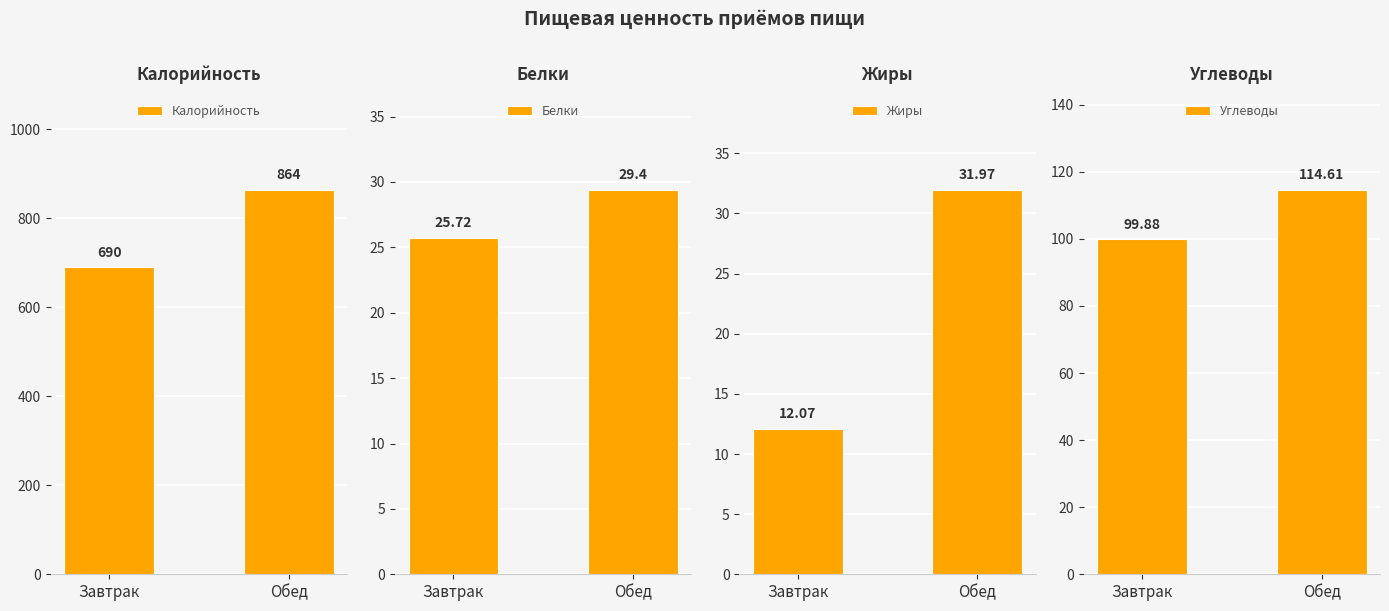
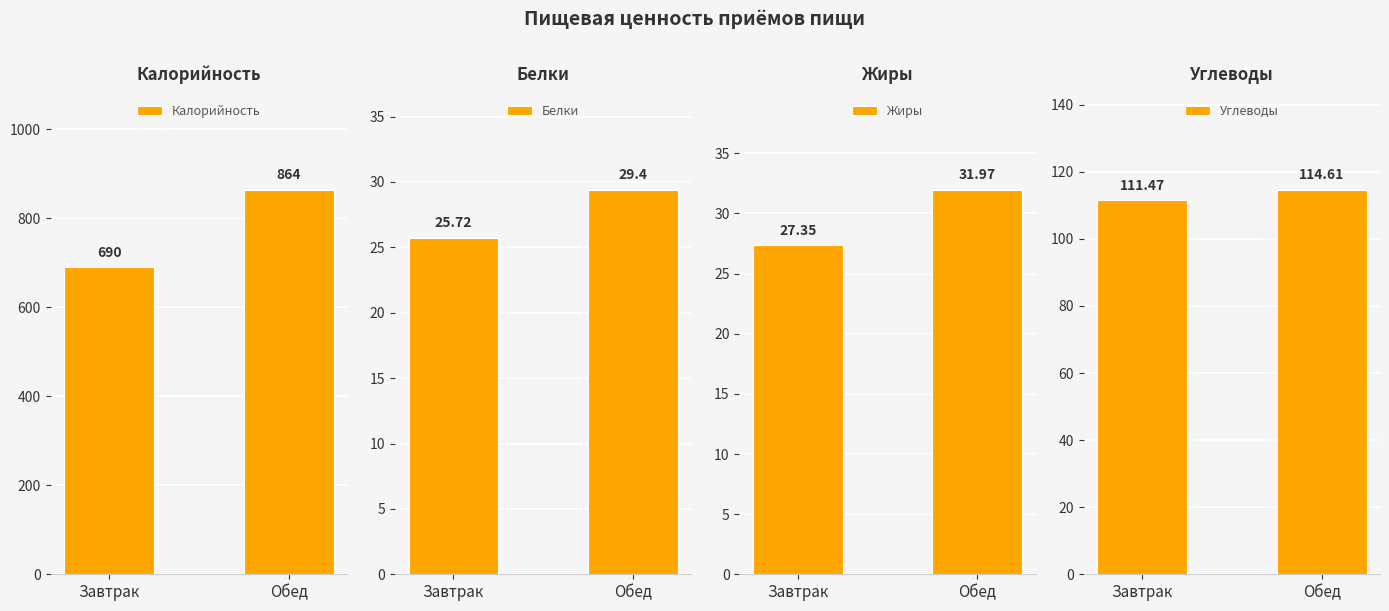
Жиры, Завтрак: 12.07 -> 27.35
Углеводы, Завтрак: 99.88 -> 111.47
